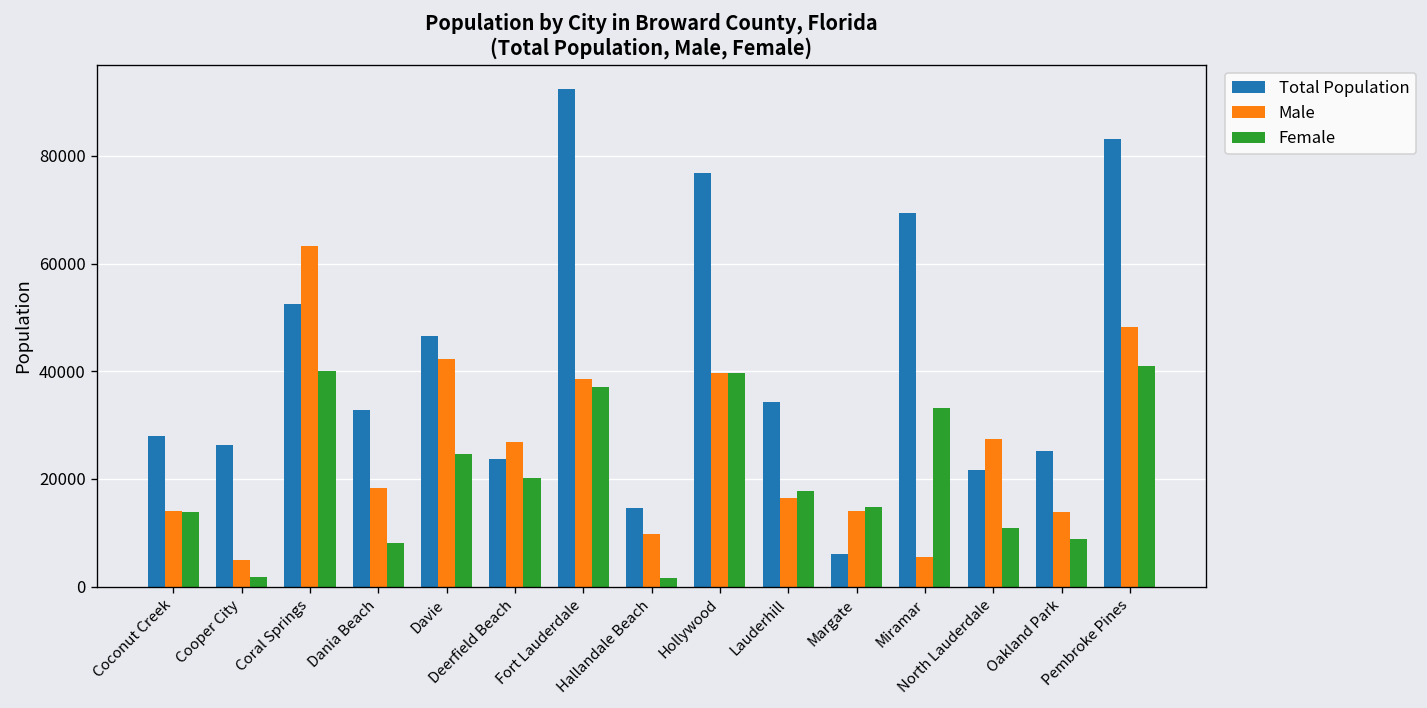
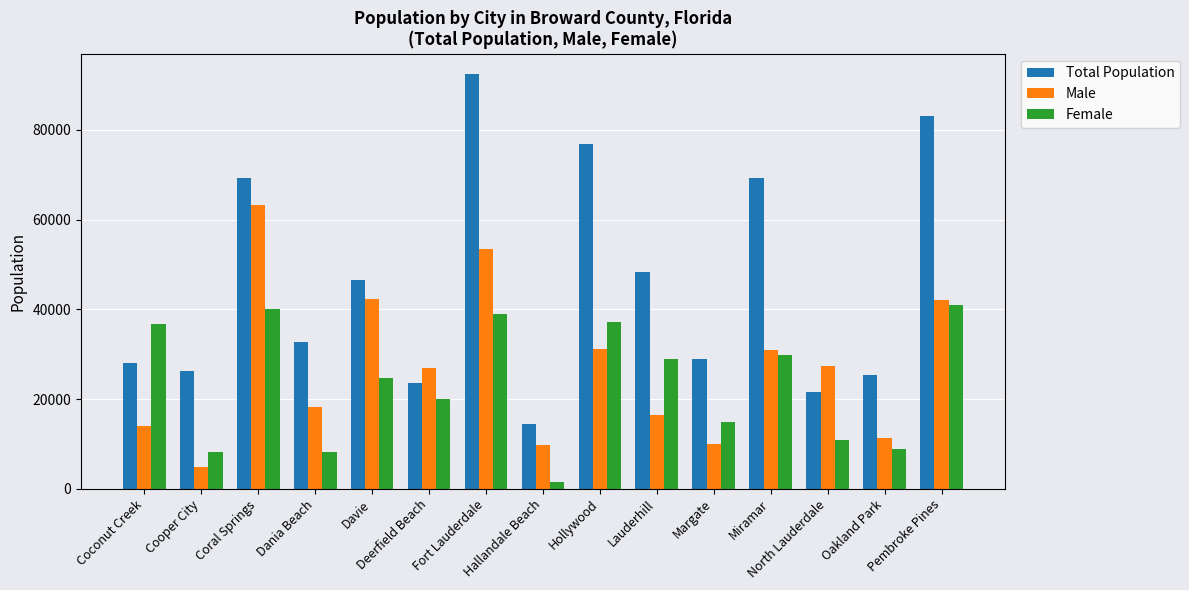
Female, Coconut Creek: 14000 -> 37000
Female, Cooper City: 2000 -> 8000
Total Population, Coral Springs: 53000 -> 69000
Male, Fort Lauderdale: 39000 -> 53000
Female, Fort Lauderdale: 37000 -> 39000
Male, Hollywood: 40000 -> 31000
Female, Hollywood: 40000 -> 37000
Total Population, Lauderhill: 34000 -> 48000
Female, Lauderhill: 18000 -> 29000
Total Population, Margate: 6000 -> 29000
Male, Margate: 14000 -> 10000
Male, Miramar: 5000 -> 31000
Female, Miramar: 33000 -> 30000
Male, Oakland Park: 14000 -> 11000
Male, Pembroke Pines: 48000 -> 42000
